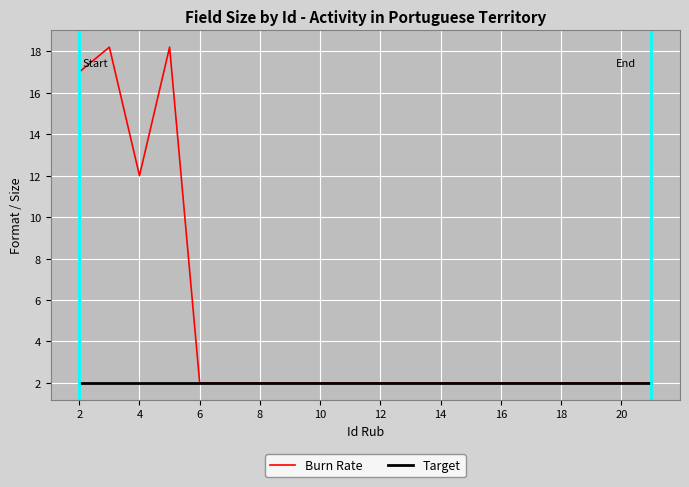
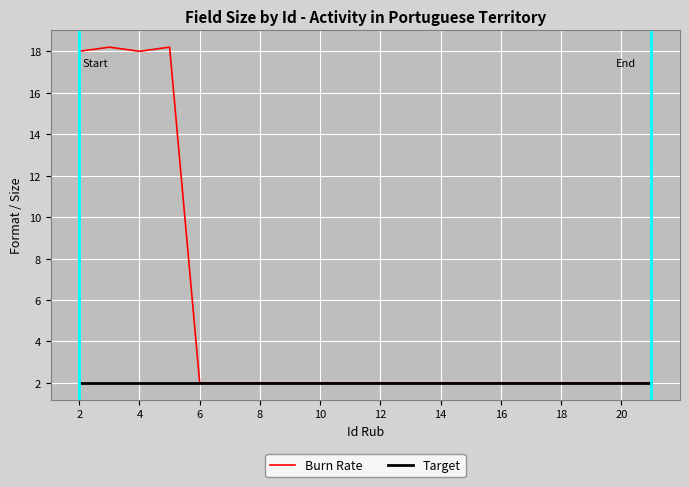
Burn Rate, 2: 17 -> 18
Burn Rate, 4: 12 -> 18
